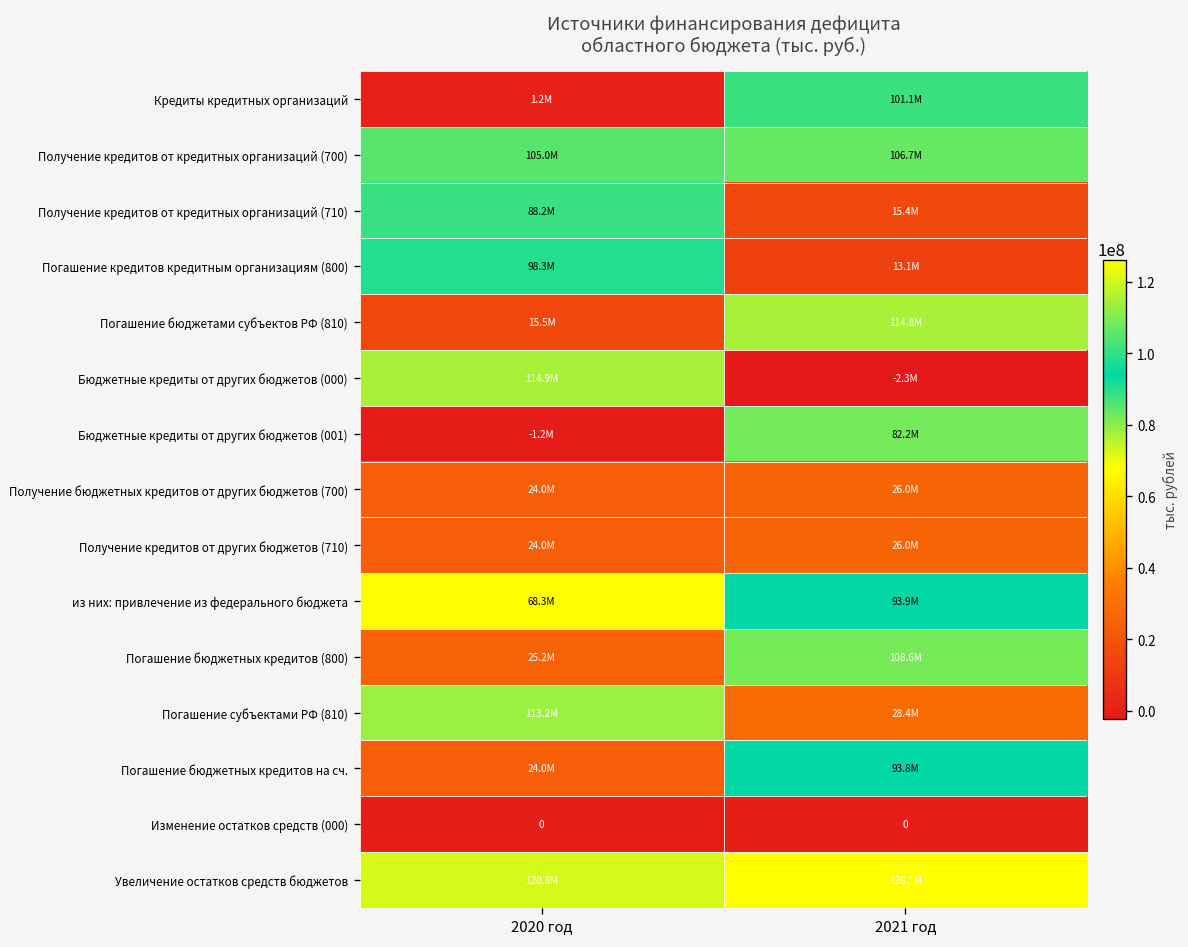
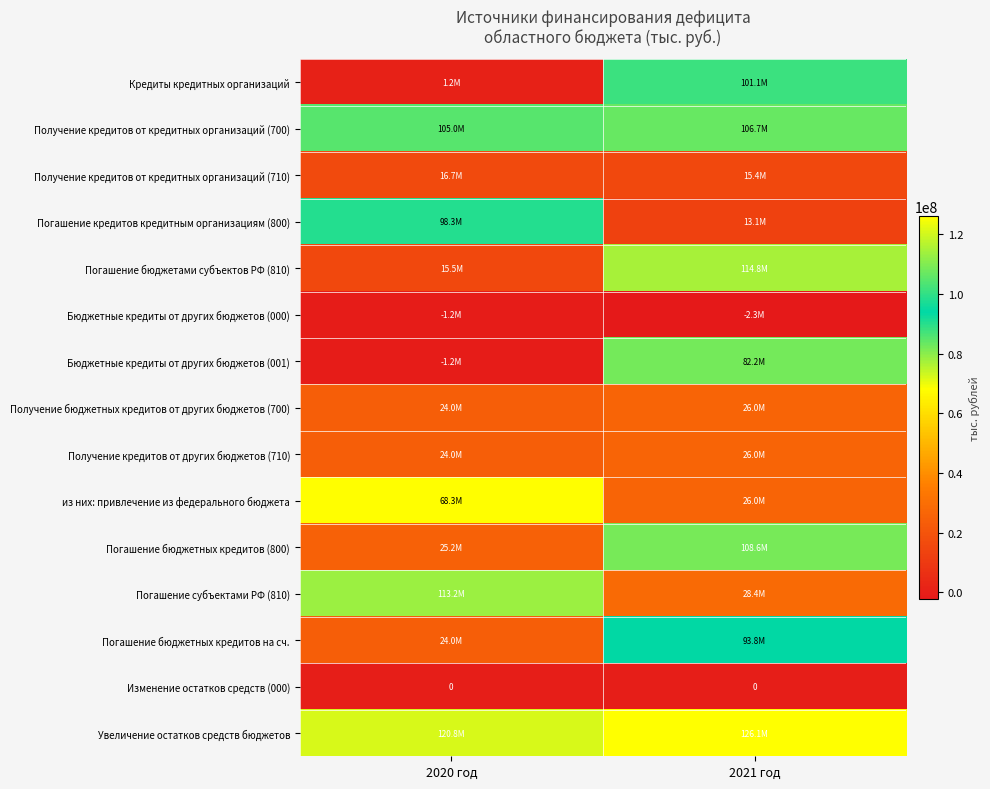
Получение кредитов от кредитных организаций (710), 2020 год: 88.2M -> 16.7M
Бюджетные кредиты от других бюджетов (000), 2020 год: 114.9M -> -1.2M
из них: привлечение из федерального бюджета, 2021 год: 93.9M -> 26.0M
